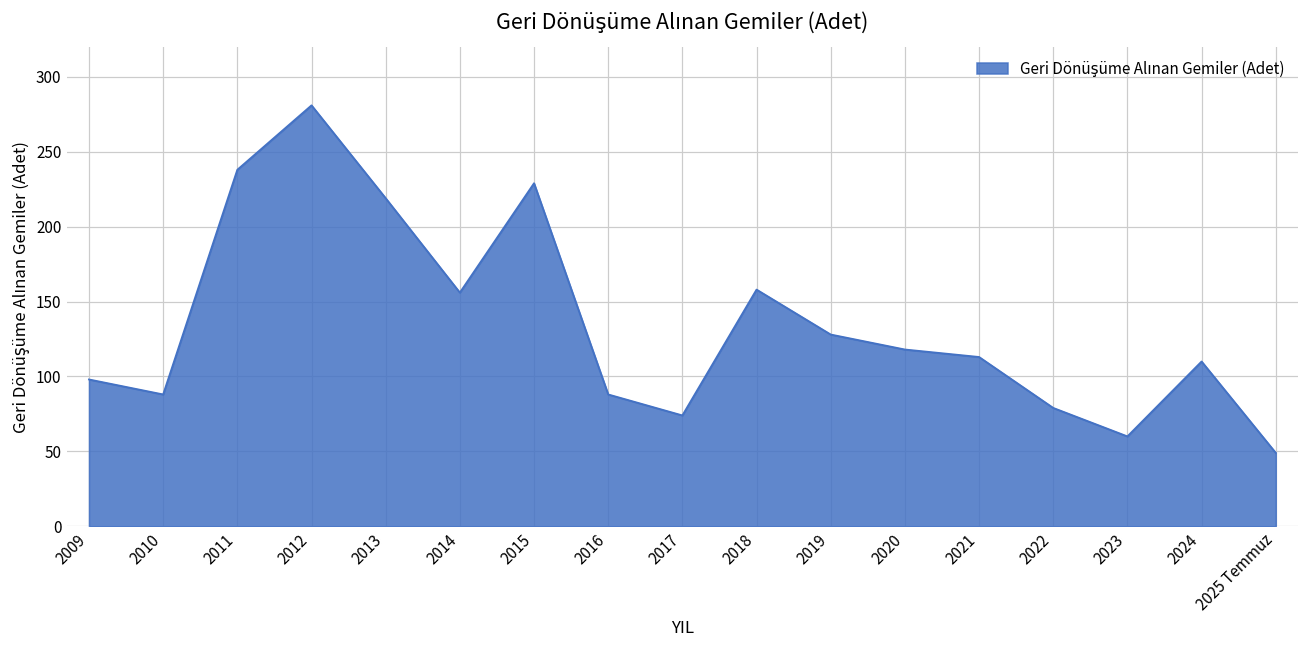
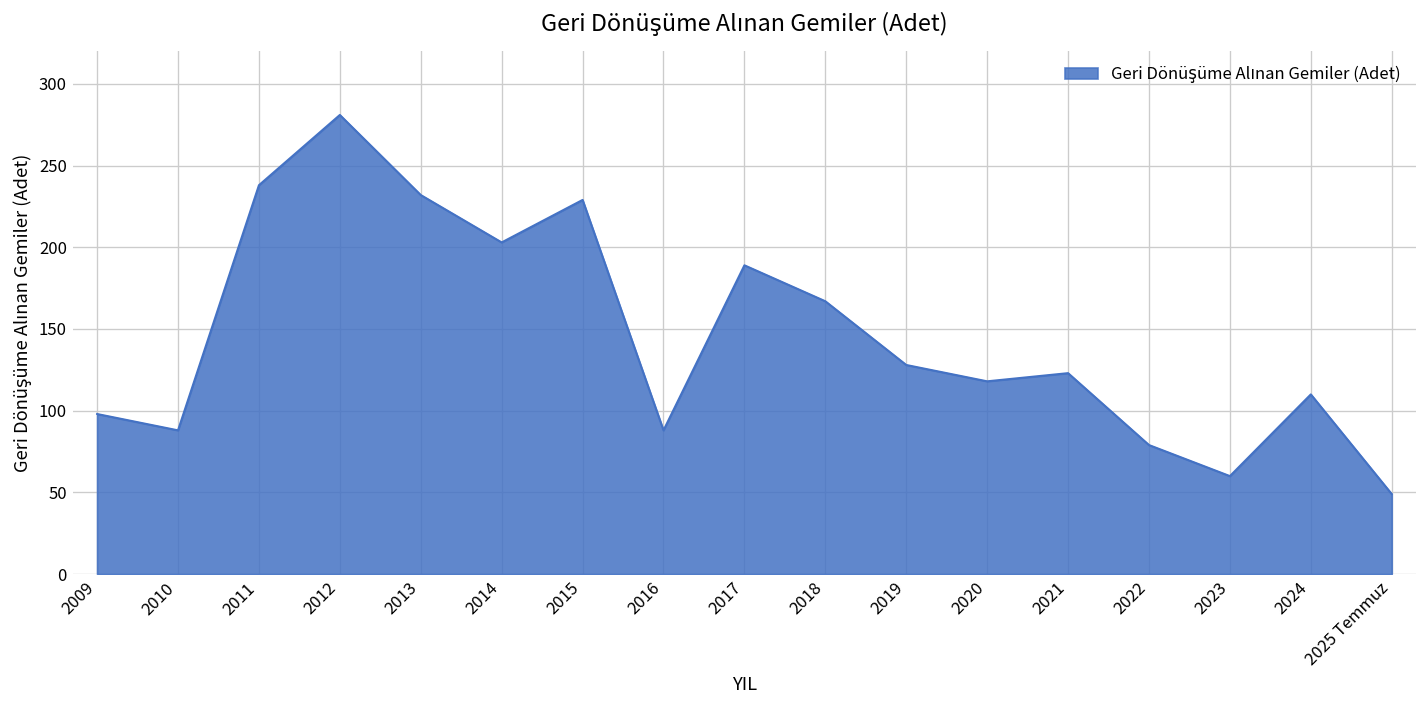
2013: 219 -> 232
2014: 156 -> 203
2017: 74 -> 189
2018: 158 -> 167
2021: 113 -> 123
